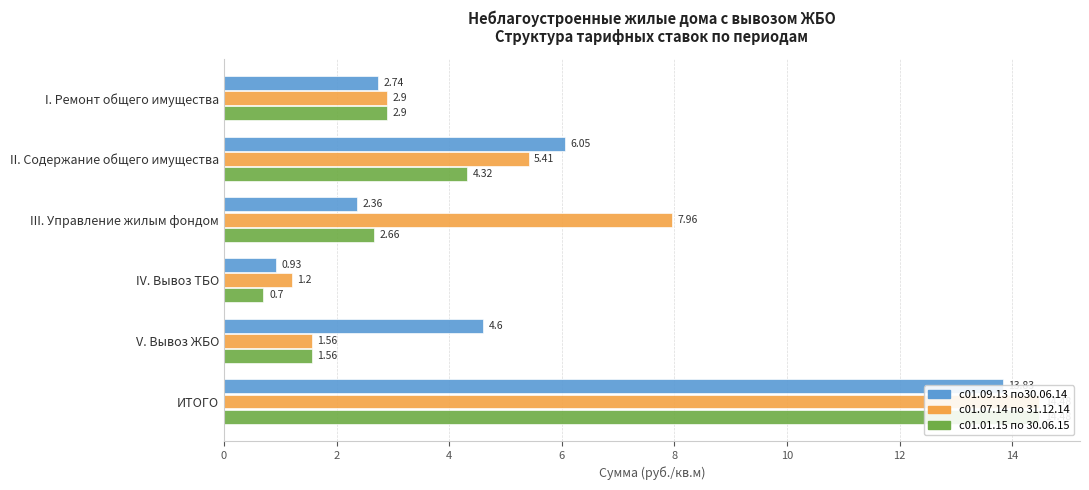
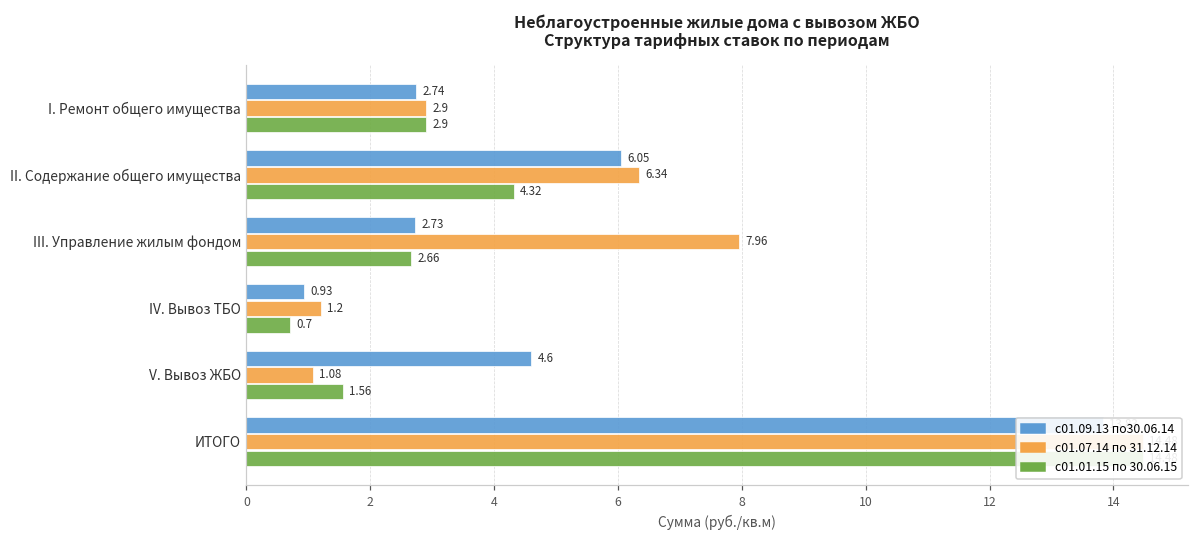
с01.07.14 по 31.12.14, II. Содержание общего имущества: 5.41 -> 6.34
с01.09.13 по30.06.14, III. Управление жилым фондом: 2.36 -> 2.73
с01.07.14 по 31.12.14, V. Вывоз ЖБО: 1.56 -> 1.08
